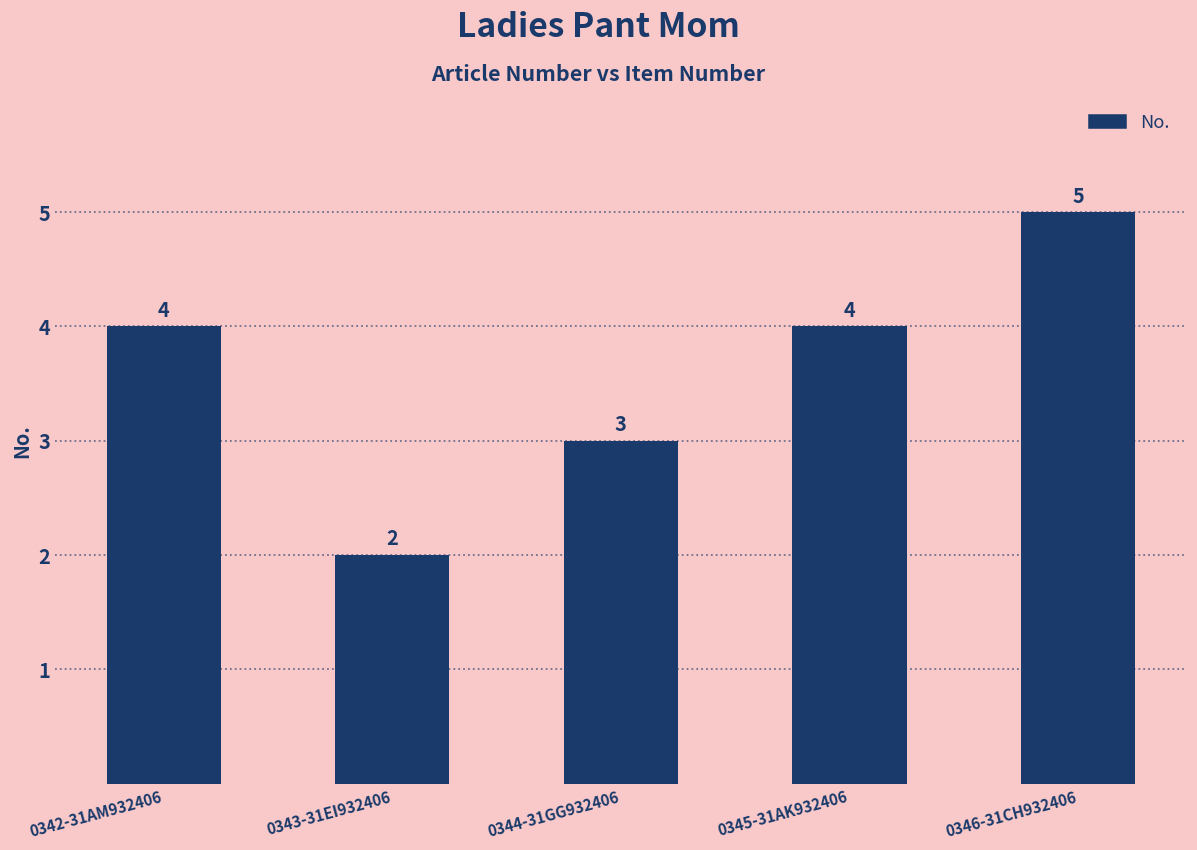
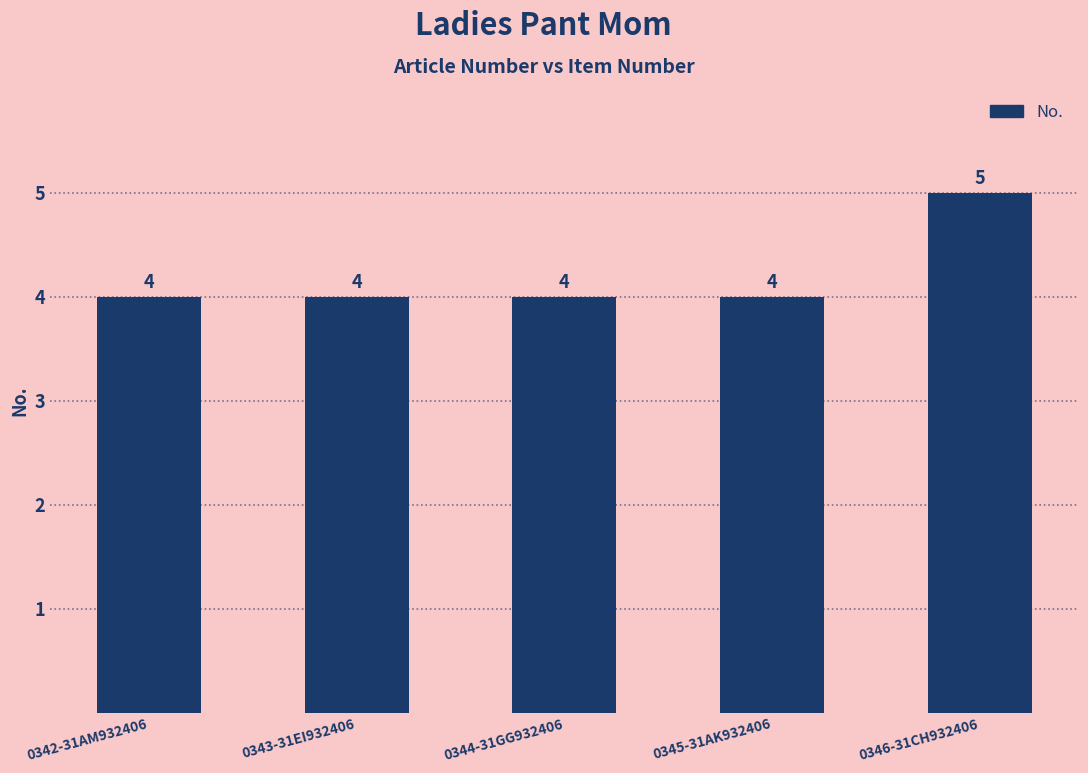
0343-31EI932406: 2 -> 4
0344-31GG932406: 3 -> 4
